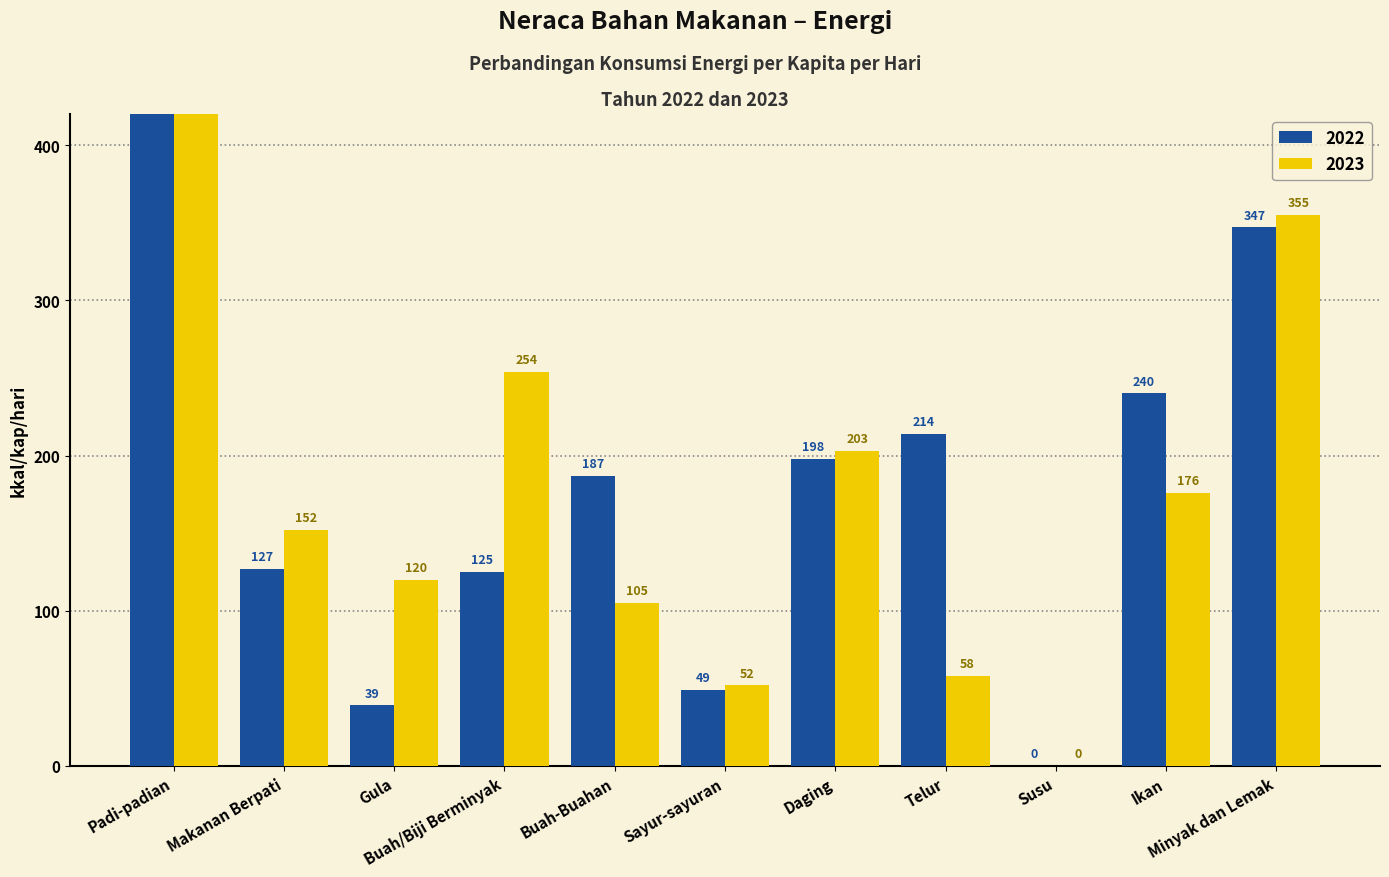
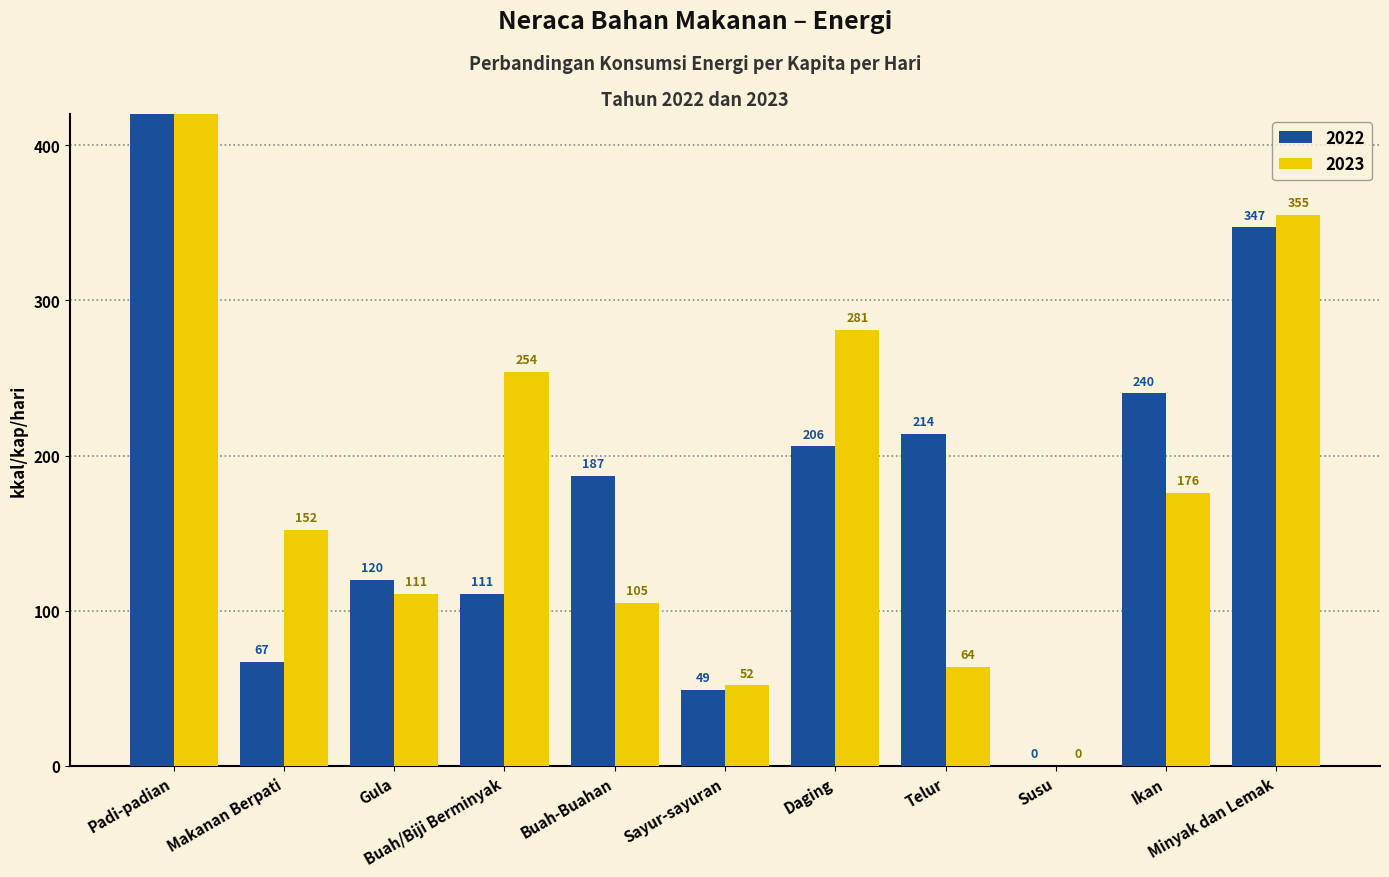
2022, Makanan Berpati: 127 -> 67
2022, Gula: 39 -> 120
2023, Gula: 120 -> 111
2022, Buah/Biji Berminyak: 125 -> 111
2022, Daging: 198 -> 206
2023, Daging: 203 -> 281
2023, Telur: 58 -> 64
